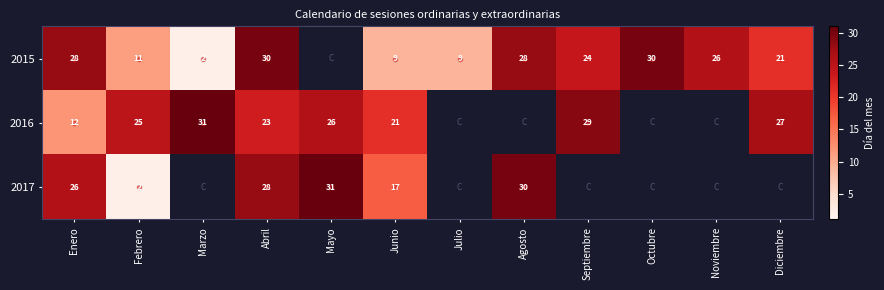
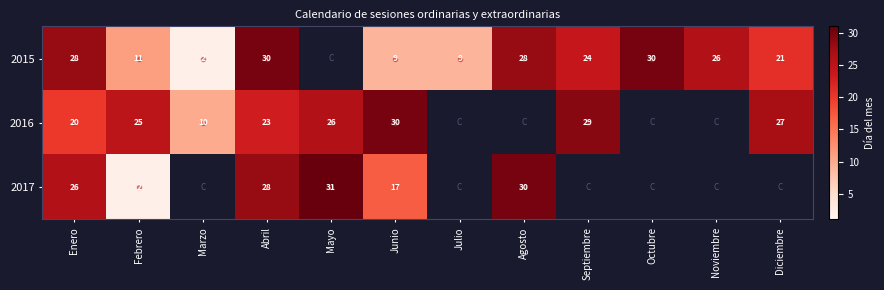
2016, Enero: 12 -> 20
2016, Marzo: 31 -> 10
2016, Junio: 21 -> 30
